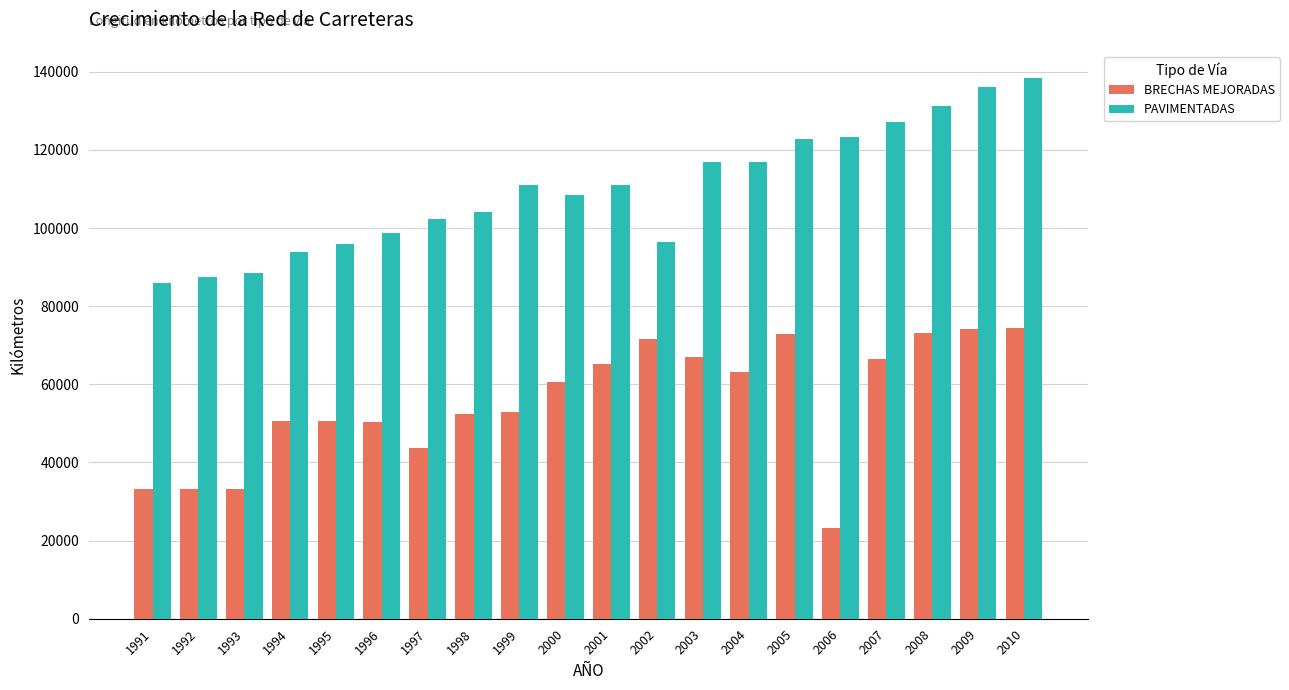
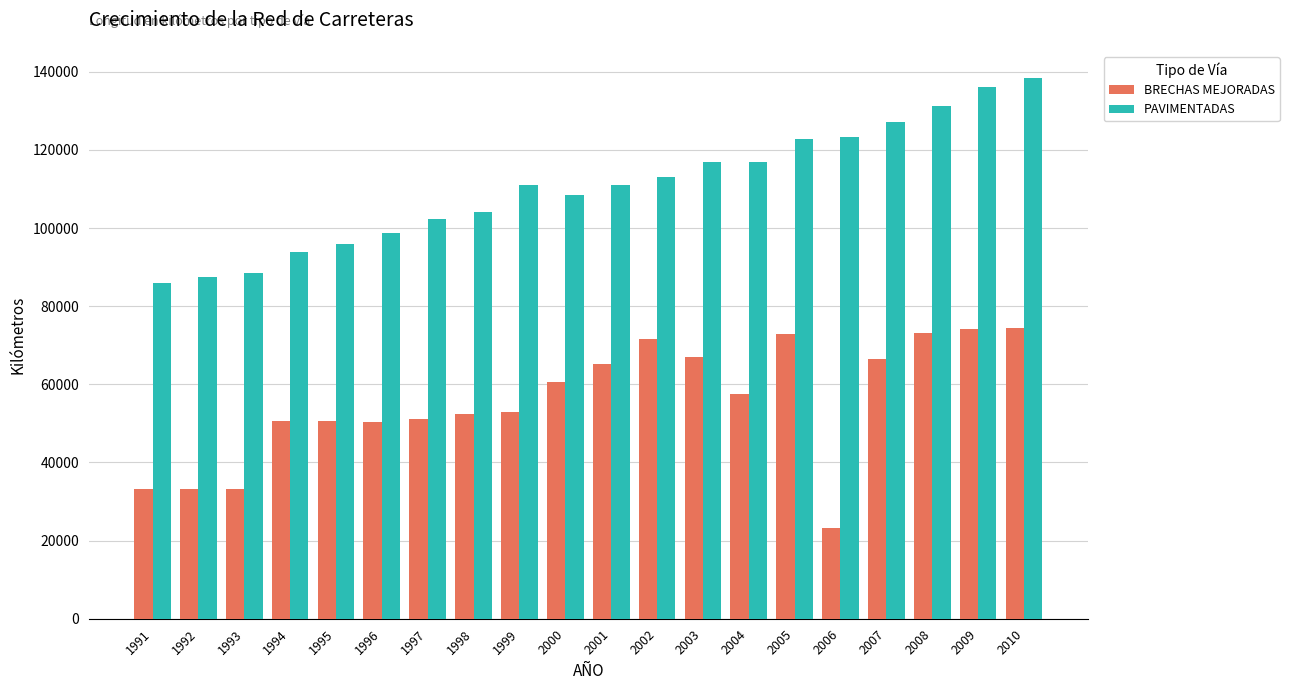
BRECHAS MEJORADAS, 1997: 44000 -> 51000
PAVIMENTADAS, 2002: 96000 -> 113000
BRECHAS MEJORADAS, 2004: 63000 -> 58000
